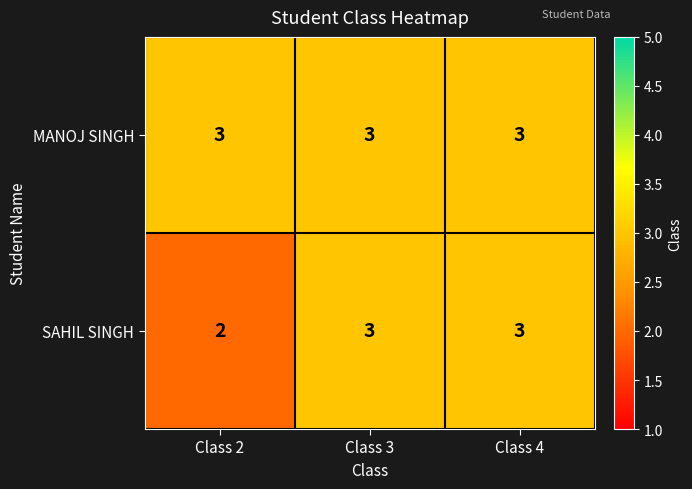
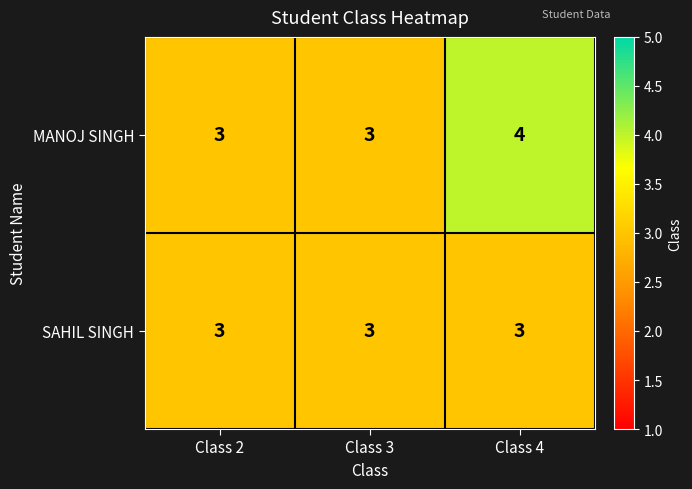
MANOJ SINGH, Class 4: 3 -> 4
SAHIL SINGH, Class 2: 2 -> 3
